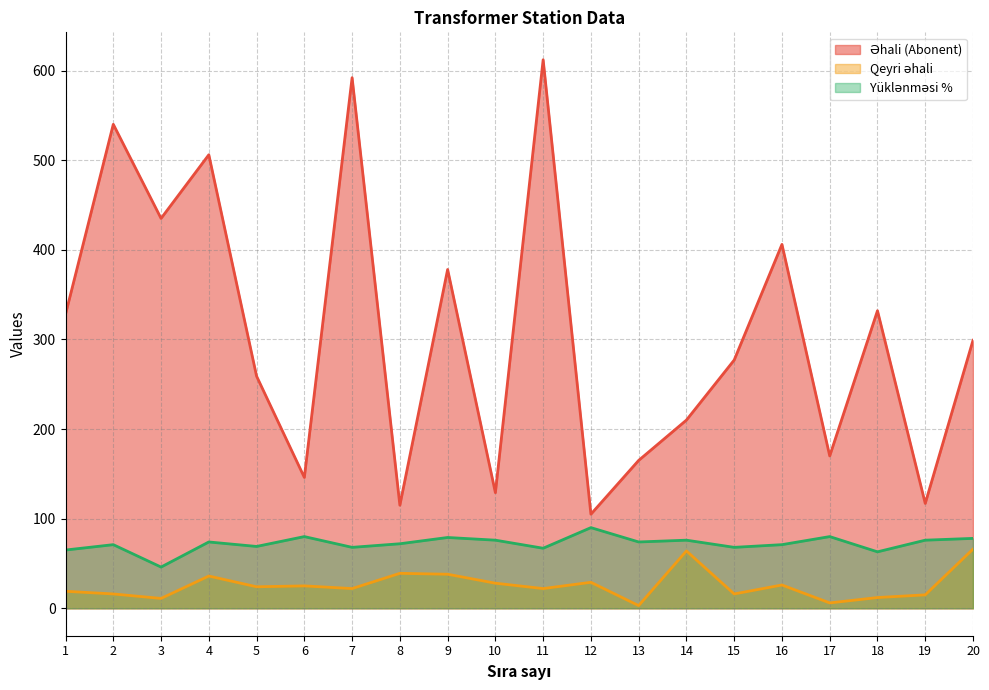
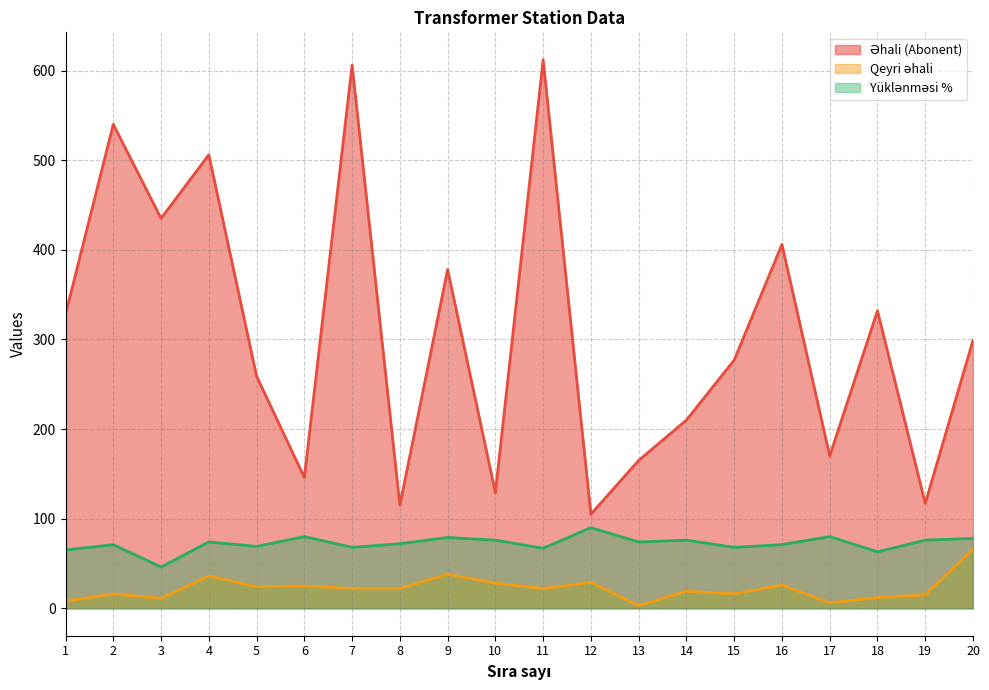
Qeyri əhali, 1: 20 -> 10
Əhali (Abonent), 7: 590 -> 610
Qeyri əhali, 8: 40 -> 20
Qeyri əhali, 14: 60 -> 20
